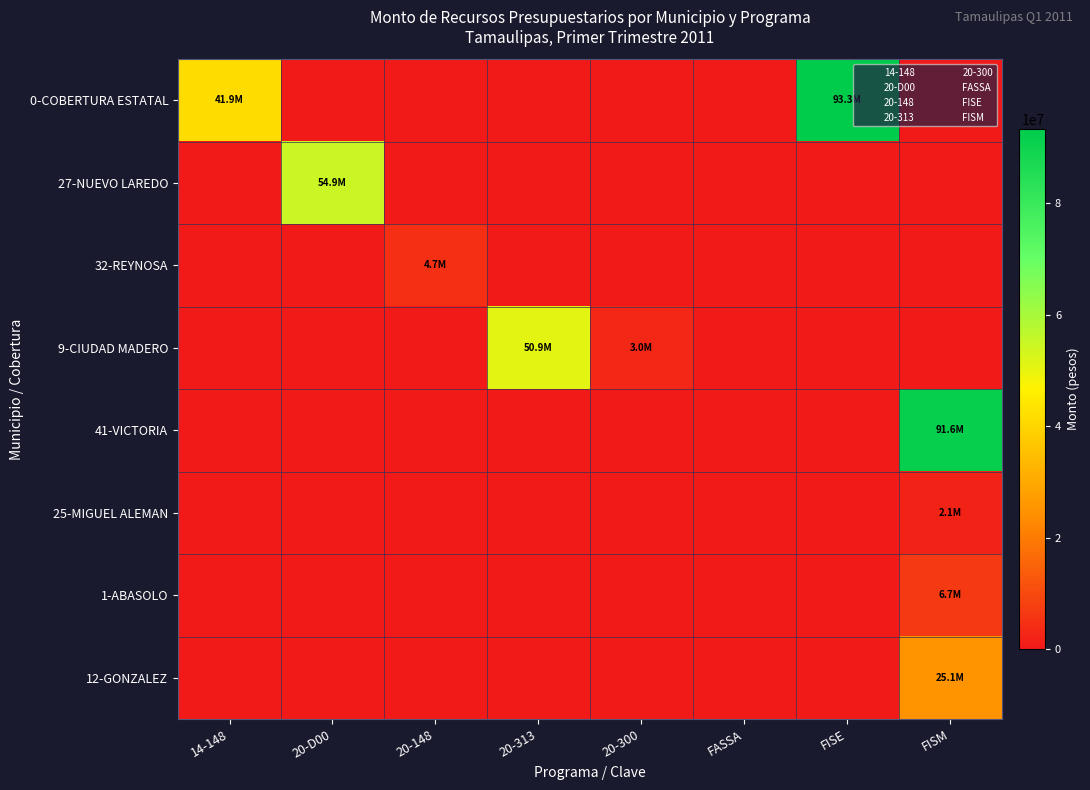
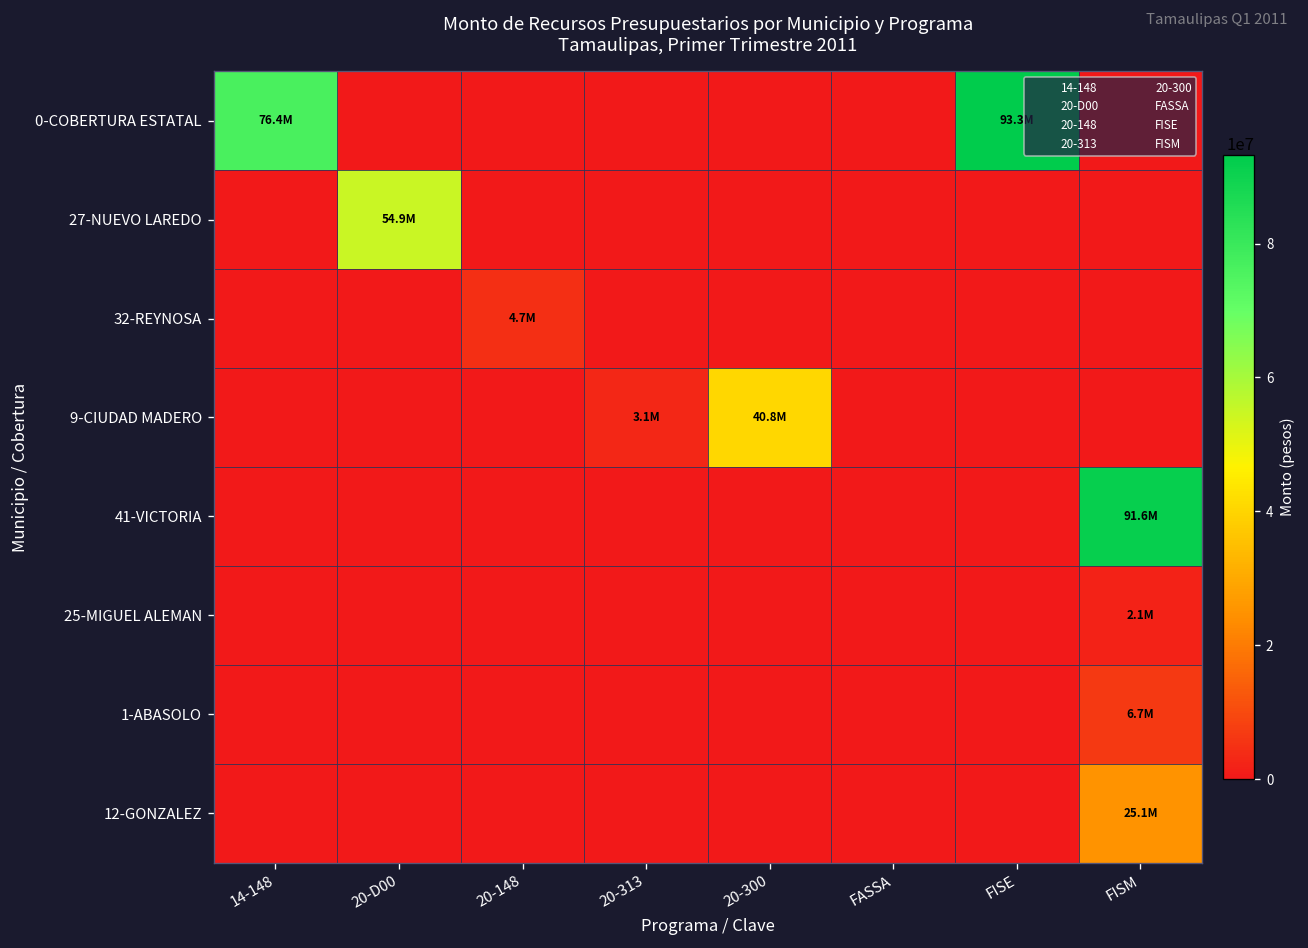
0-COBERTURA ESTATAL, 14-148: 41.9M -> 76.4M
9-CIUDAD MADERO, 20-313: 50.9M -> 3.1M
9-CIUDAD MADERO, 20-300: 3.0M -> 40.8M
